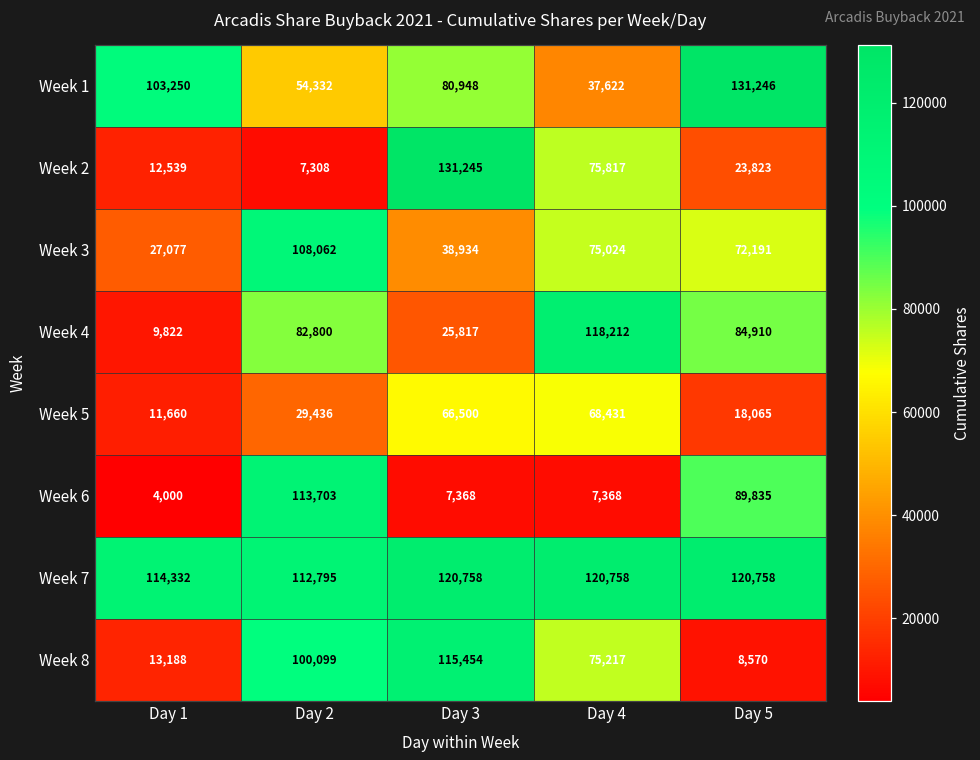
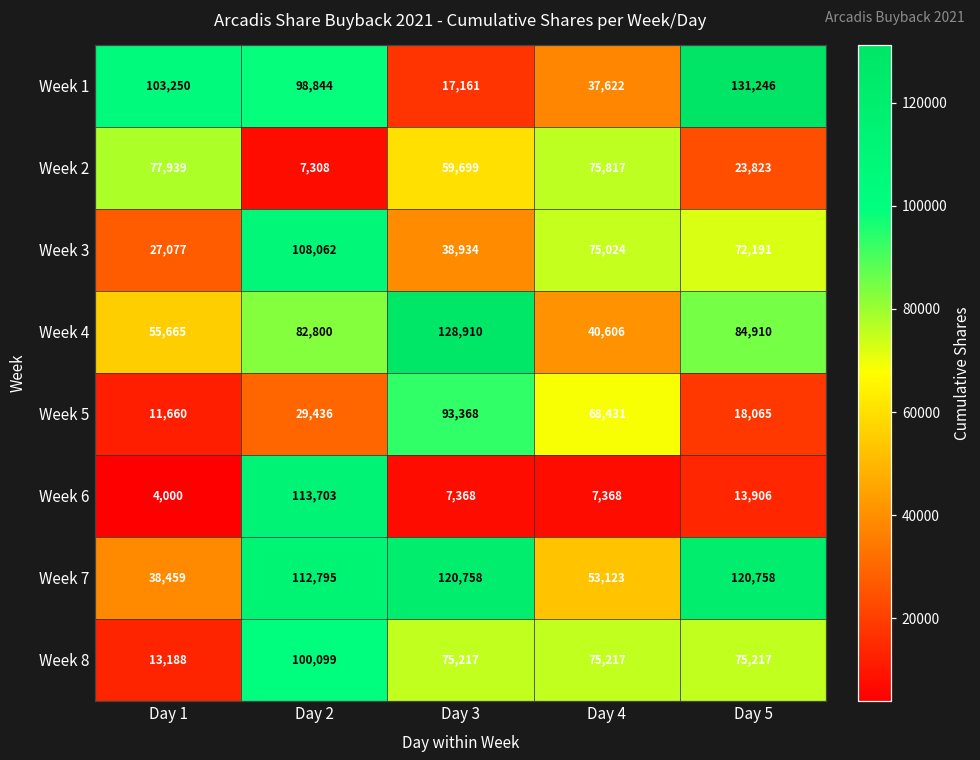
Week 1, Day 2: 54,332 -> 98,844
Week 1, Day 3: 80,948 -> 17,161
Week 2, Day 1: 12,539 -> 77,939
Week 2, Day 3: 131,245 -> 59,699
Week 4, Day 1: 9,822 -> 55,665
Week 4, Day 3: 25,817 -> 128,910
Week 4, Day 4: 118,212 -> 40,606
Week 5, Day 3: 66,500 -> 93,368
Week 6, Day 5: 89,835 -> 13,906
Week 7, Day 1: 114,332 -> 38,459
Week 7, Day 4: 120,758 -> 53,123
Week 8, Day 3: 115,454 -> 75,217
Week 8, Day 5: 8,570 -> 75,217
